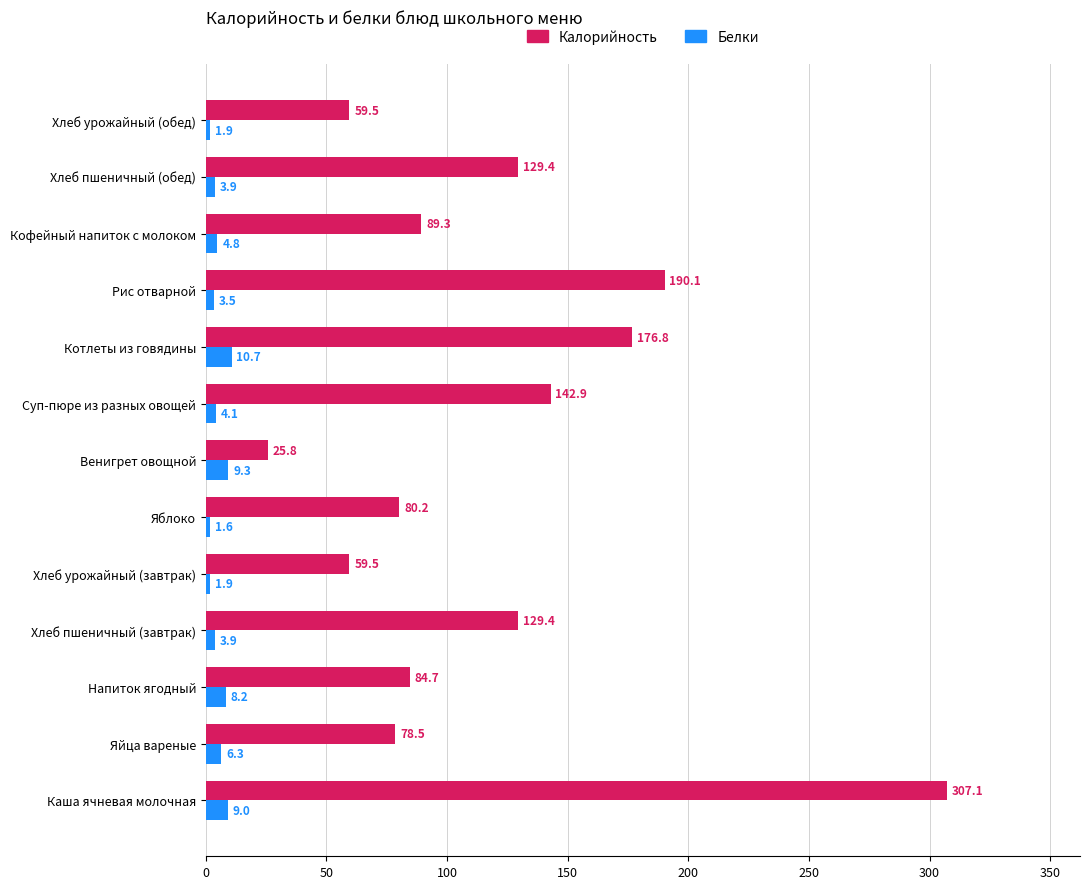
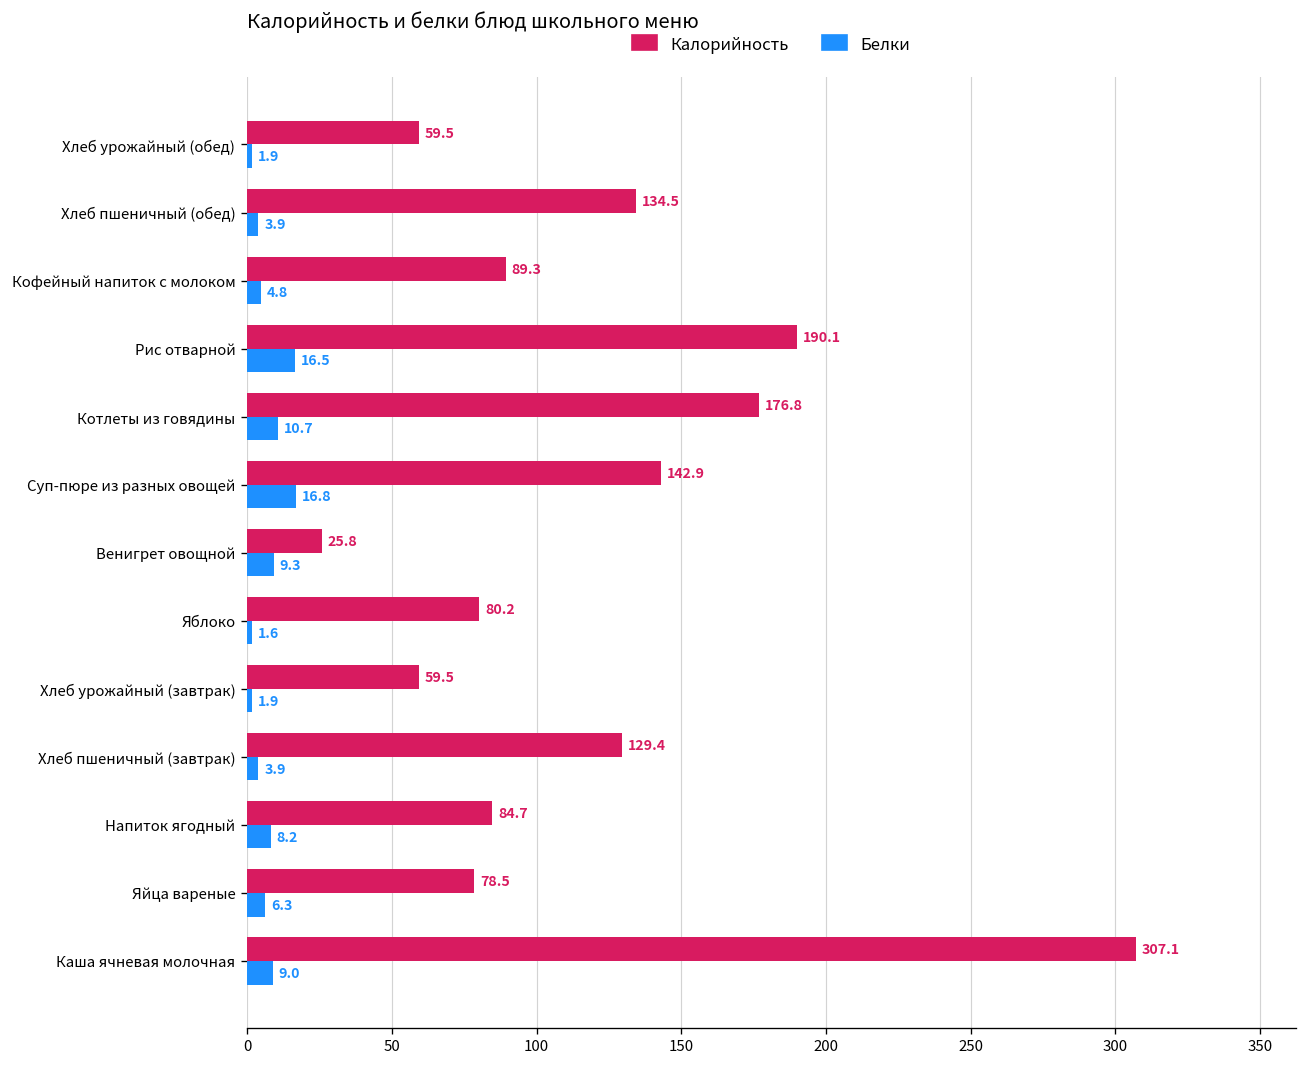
Калорийность, Хлеб пшеничный (обед): 129.4 -> 134.5
Белки, Рис отварной: 3.5 -> 16.5
Белки, Суп-пюре из разных овощей: 4.1 -> 16.8
